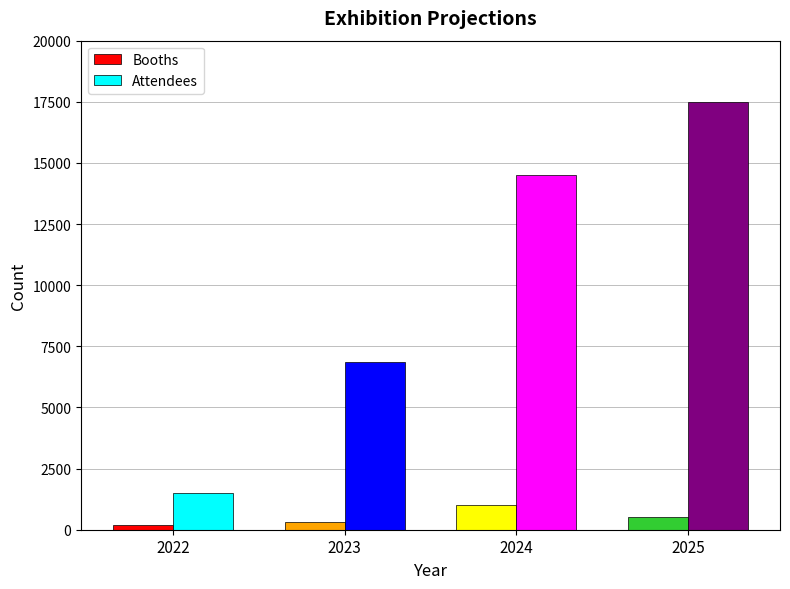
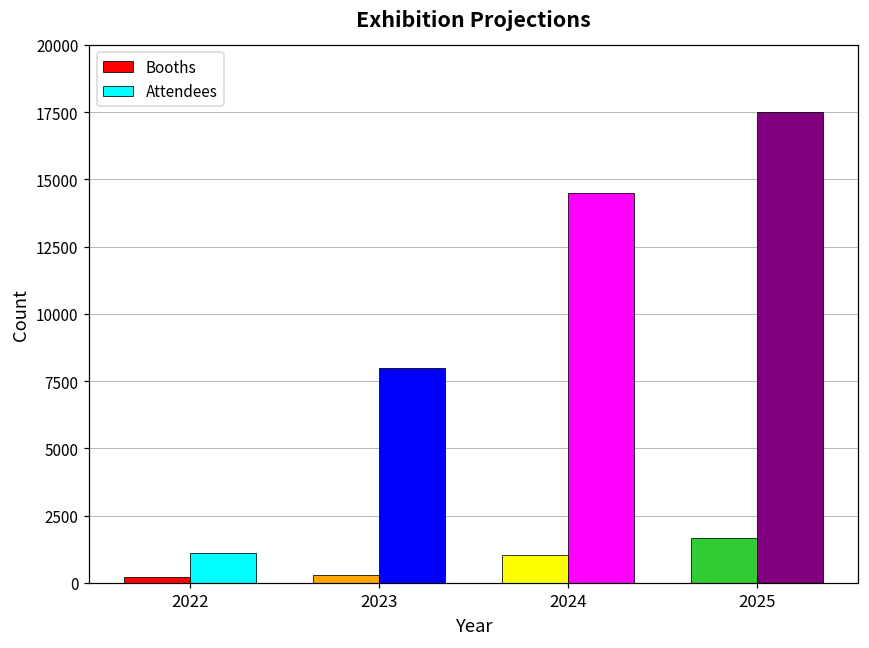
Attendees, 2022: 1500 -> 1100
Attendees, 2023: 6900 -> 8000
Booths, 2025: 500 -> 1700
